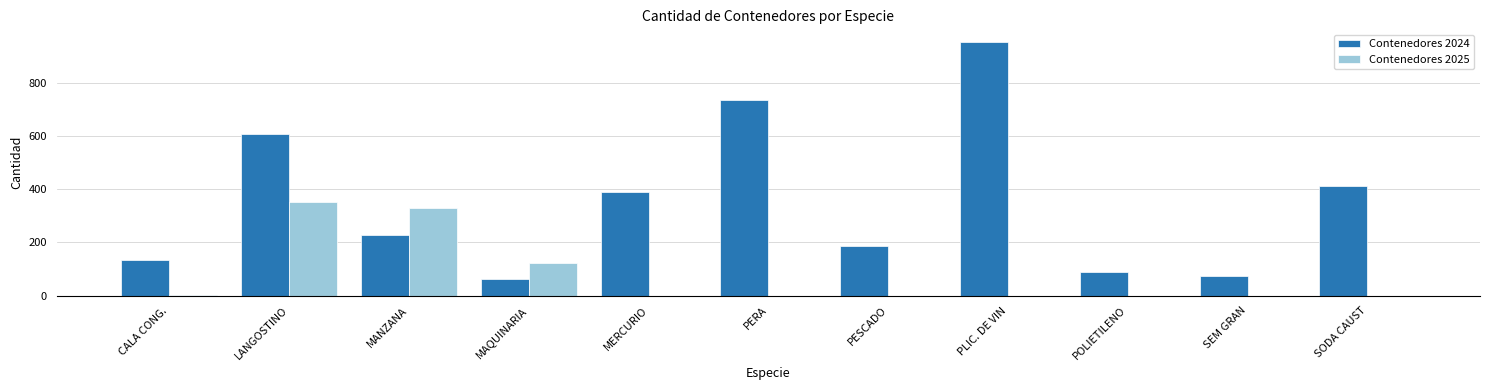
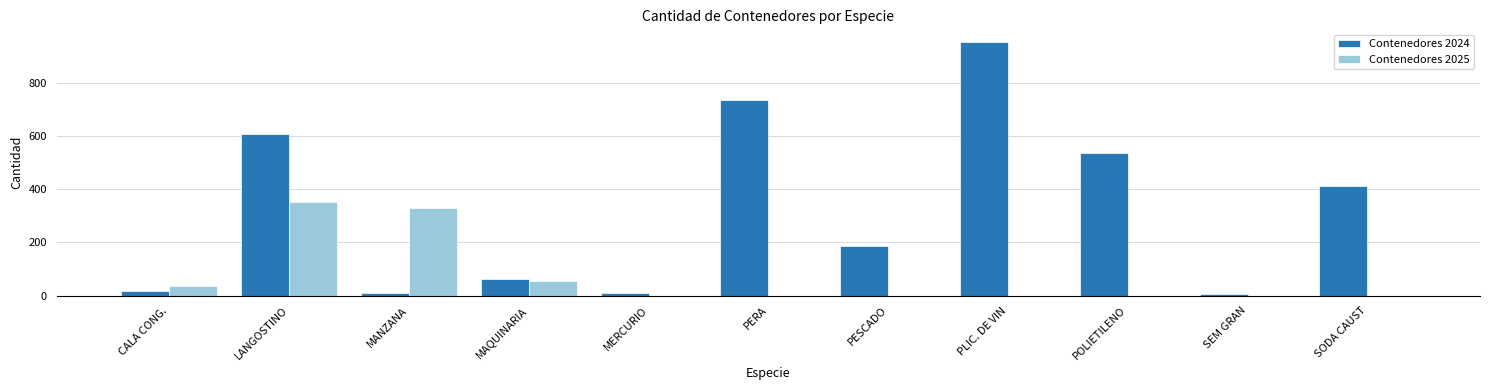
Contenedores 2024, CALA CONG.: 140 -> 20
Contenedores 2025, CALA CONG.: 0 -> 40
Contenedores 2024, MANZANA: 230 -> 10
Contenedores 2025, MAQUINARIA: 120 -> 60
Contenedores 2024, MERCURIO: 390 -> 10
Contenedores 2024, POLIETILENO: 90 -> 540
Contenedores 2024, SEM GRAN: 70 -> 10
